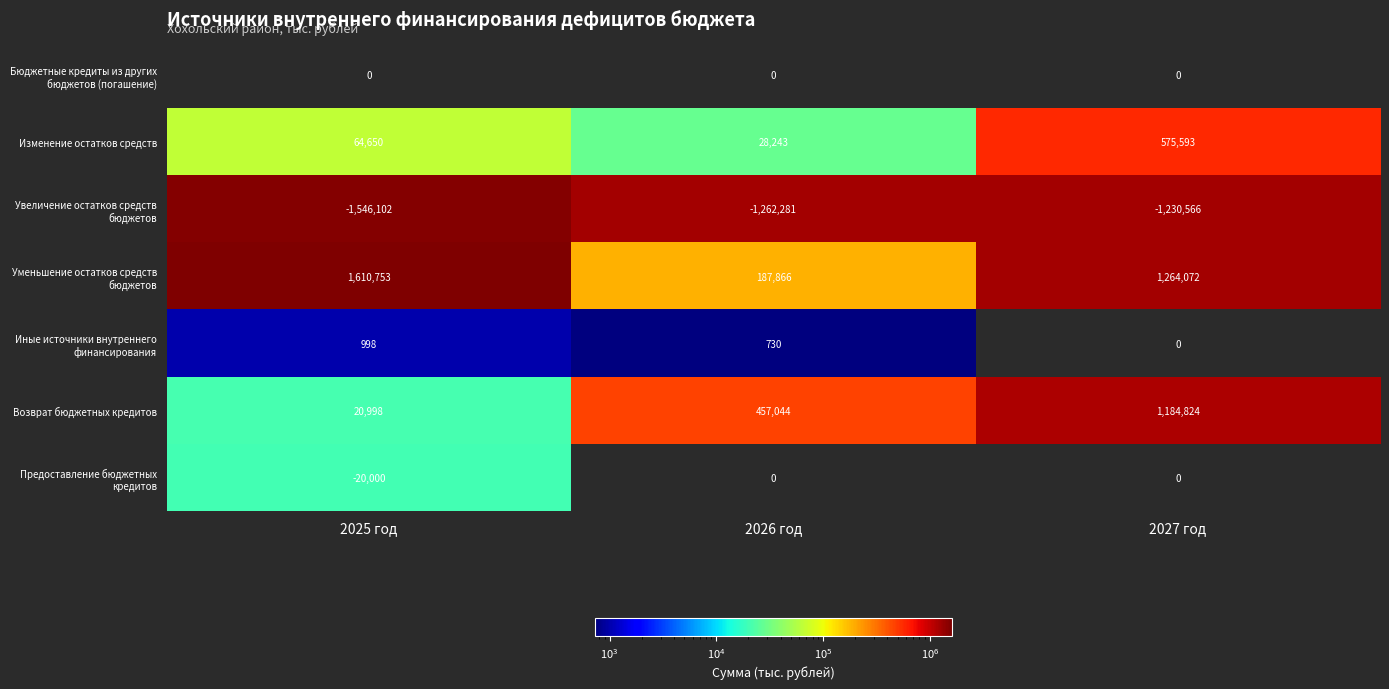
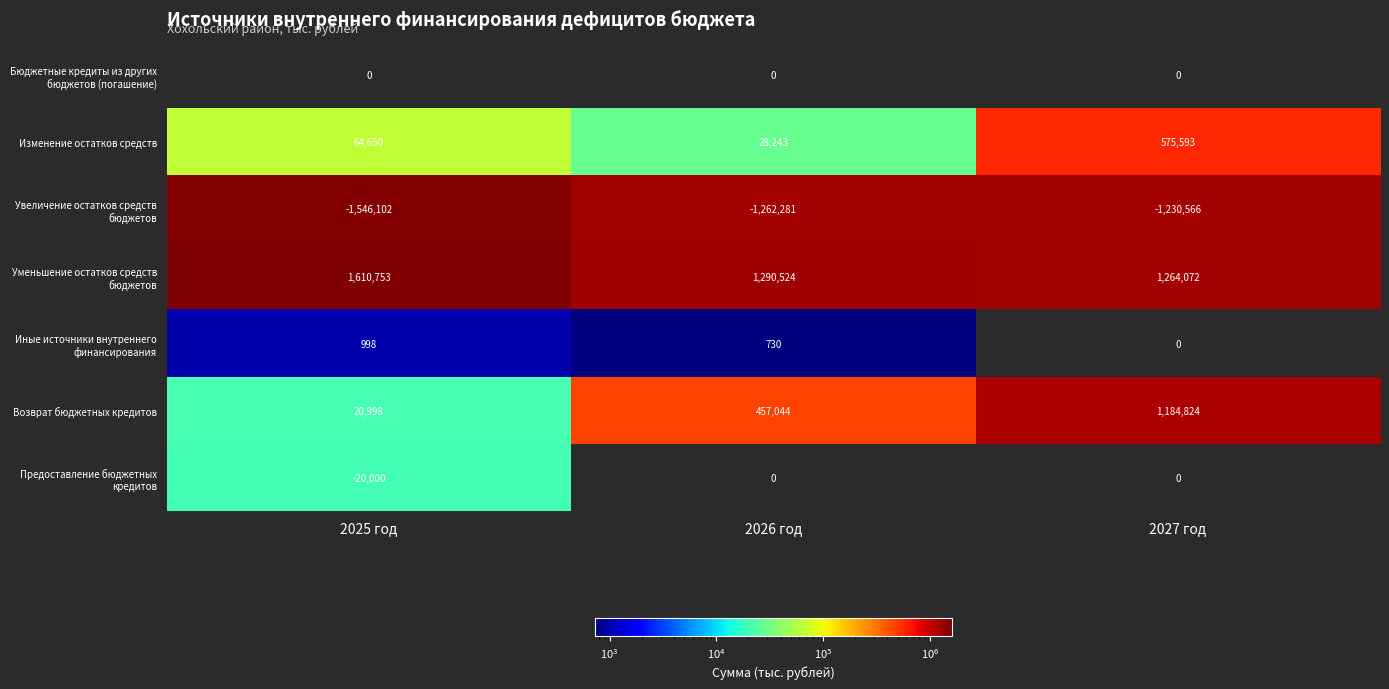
Уменьшение остатков средств бюджетов, 2026 год: 187,866 -> 1,290,524
